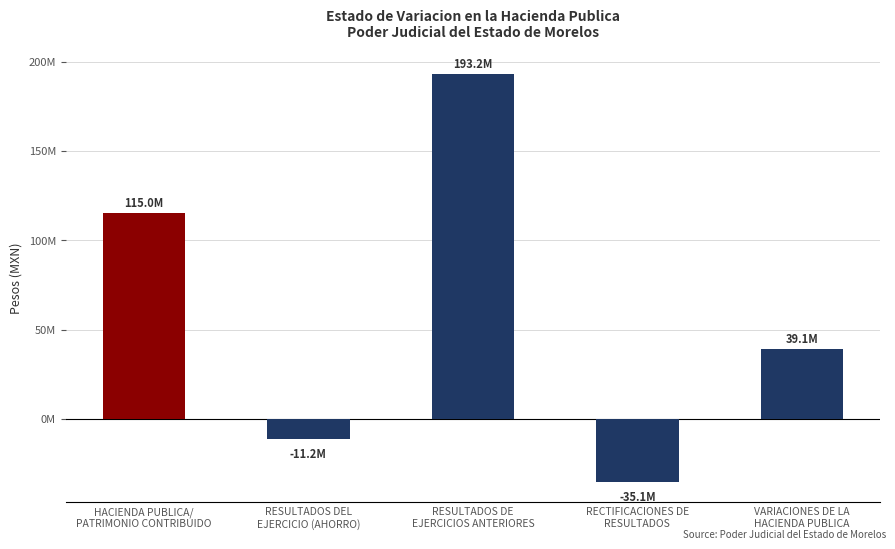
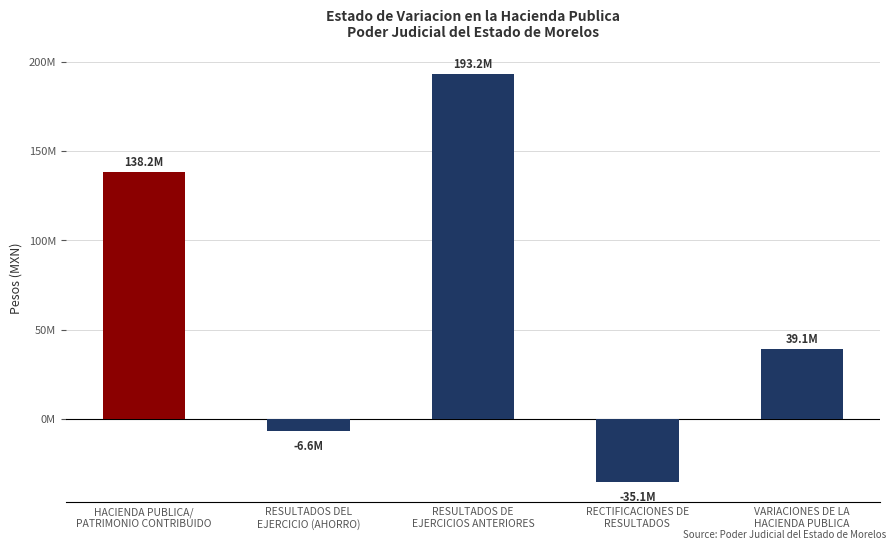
HACIENDA PUBLICA/ PATRIMONIO CONTRIBUIDO: 115.0M -> 138.2M
RESULTADOS DEL EJERCICIO (AHORRO): -11.2M -> -6.6M
